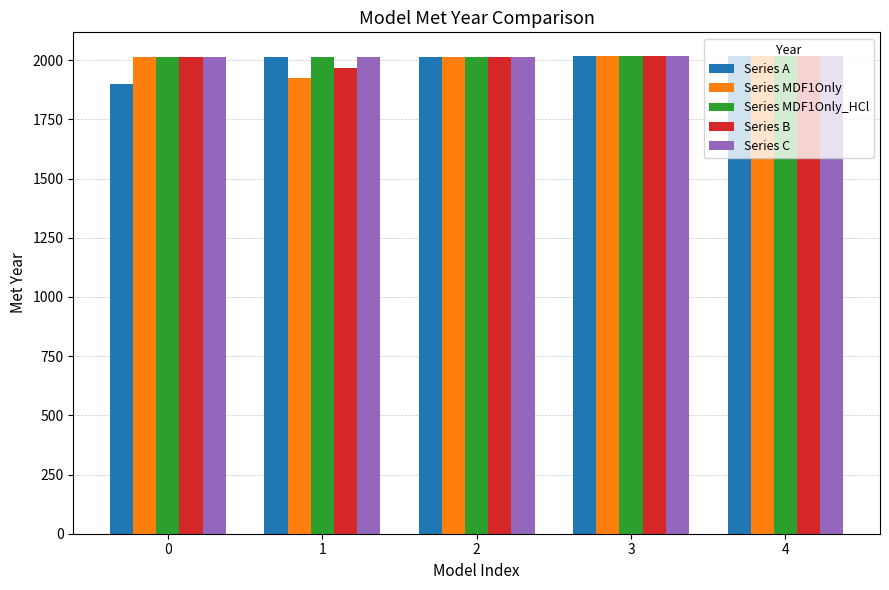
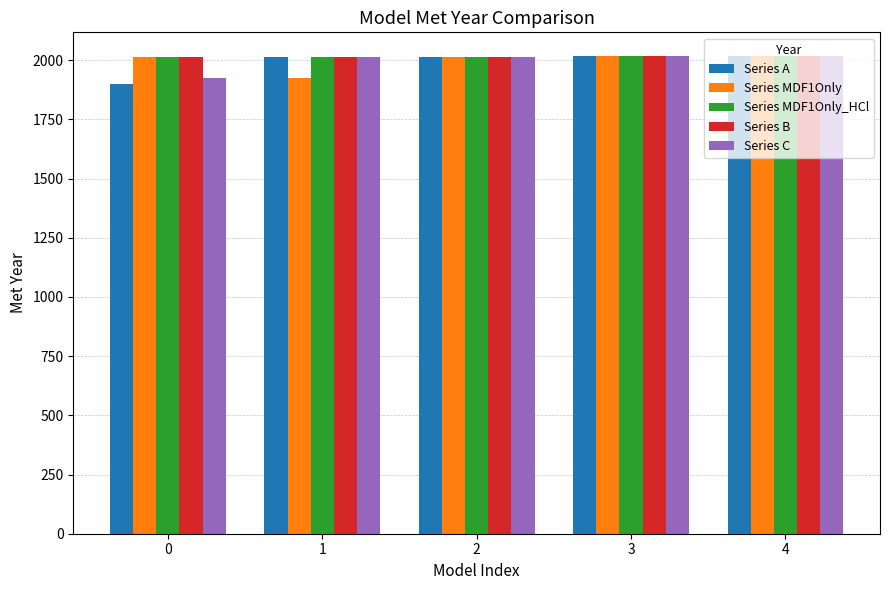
Series C, 0: 2010 -> 1930
Series B, 1: 1970 -> 2010
